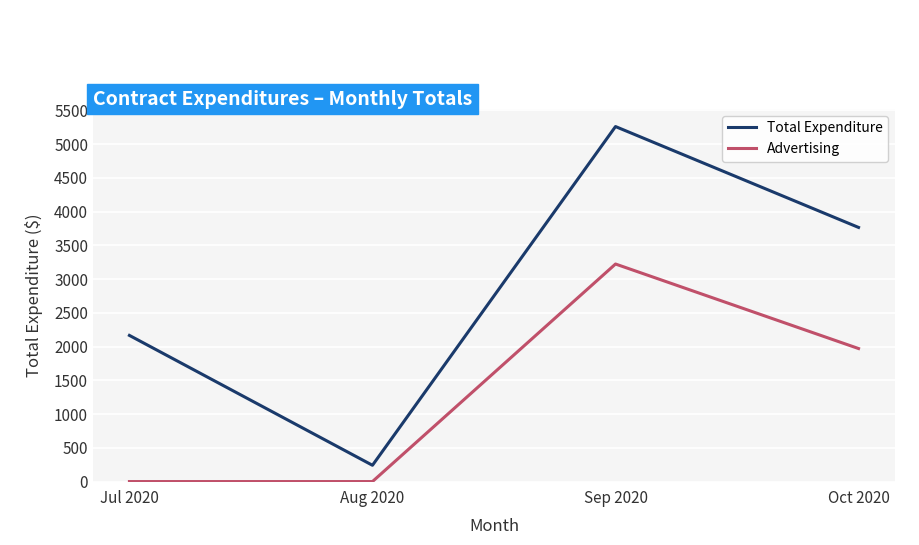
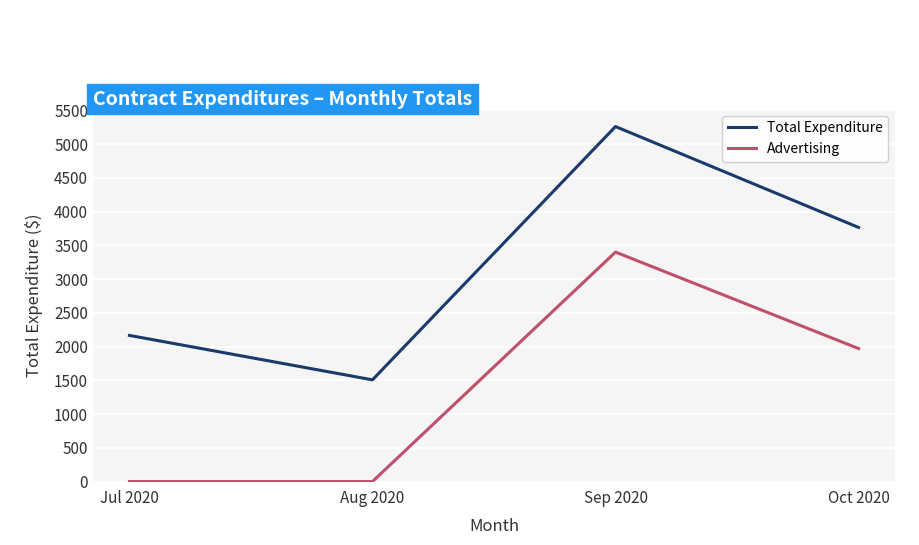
Total Expenditure, Aug 2020: 200 -> 1500
Advertising, Sep 2020: 3200 -> 3400
